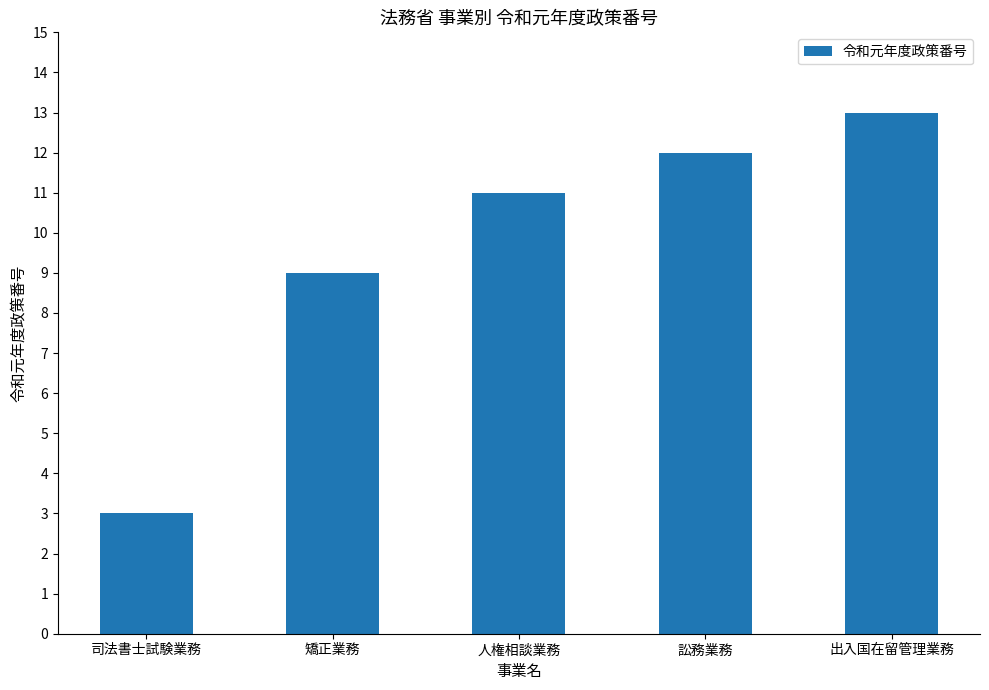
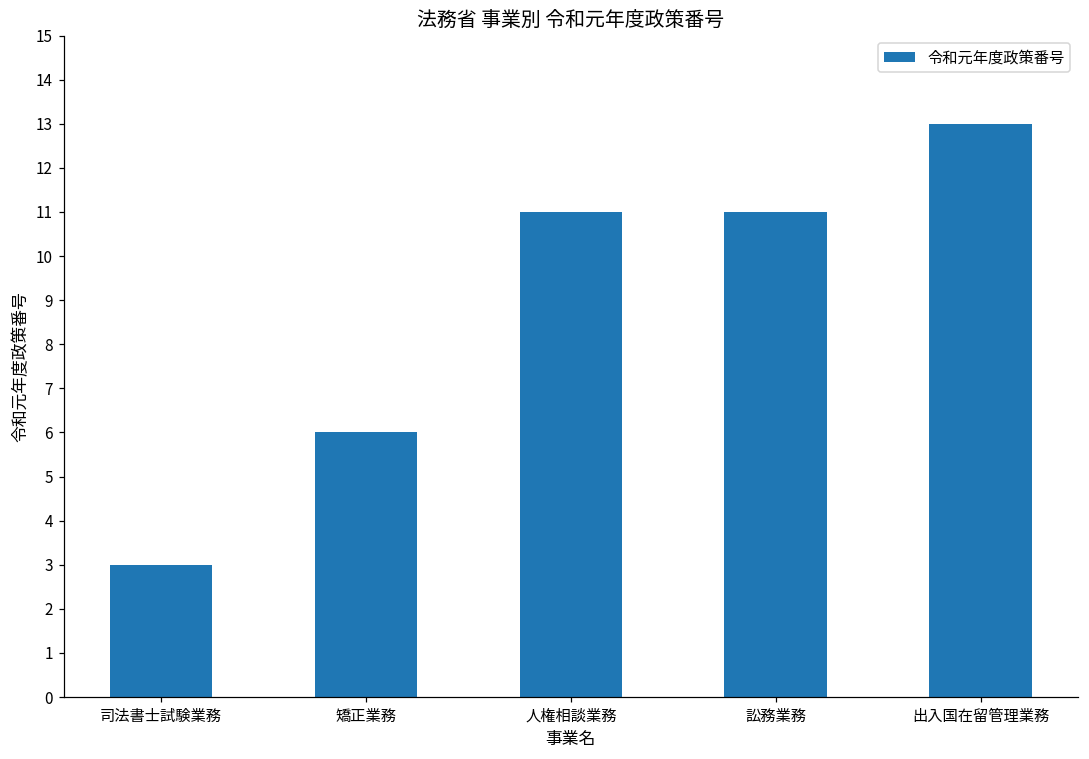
矯正業務: 9 -> 6
訟務業務: 12 -> 11
